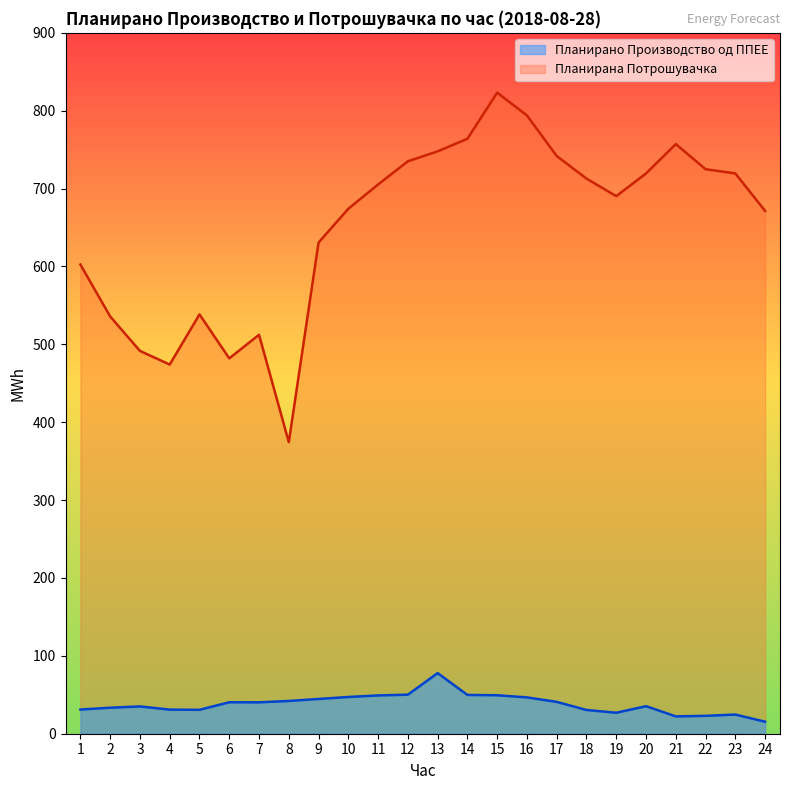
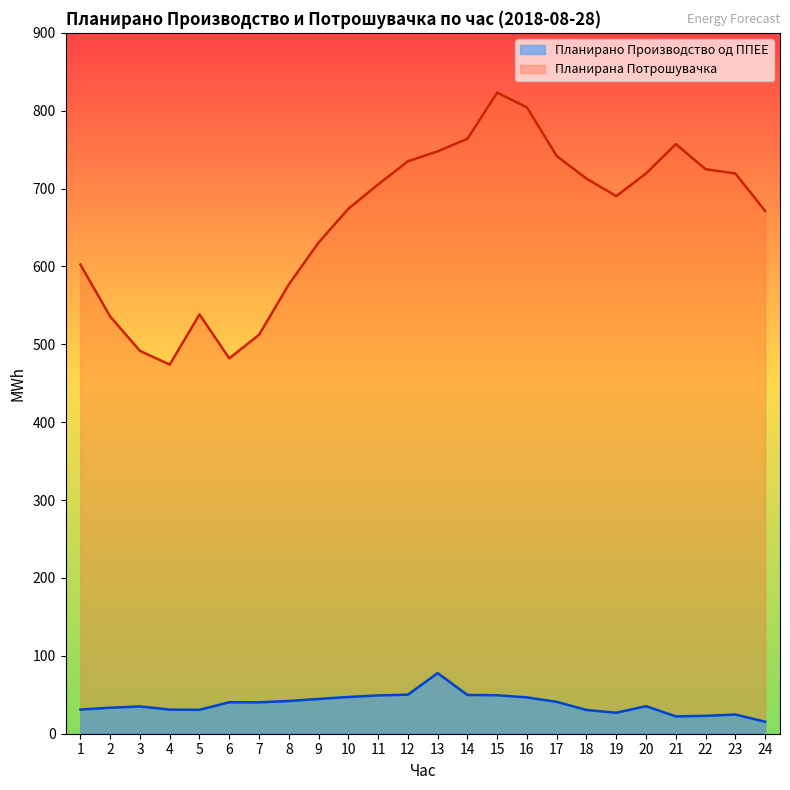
Планирана Потрошувачка, 8: 370 -> 580
Планирана Потрошувачка, 16: 790 -> 800
